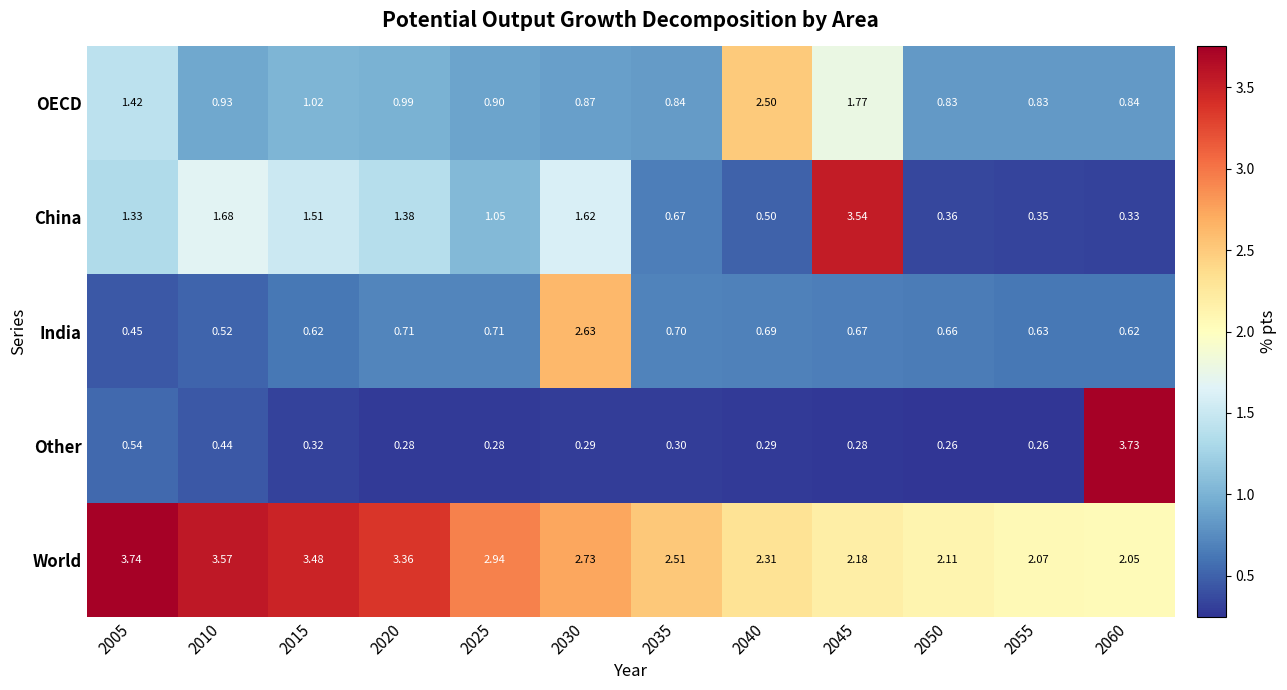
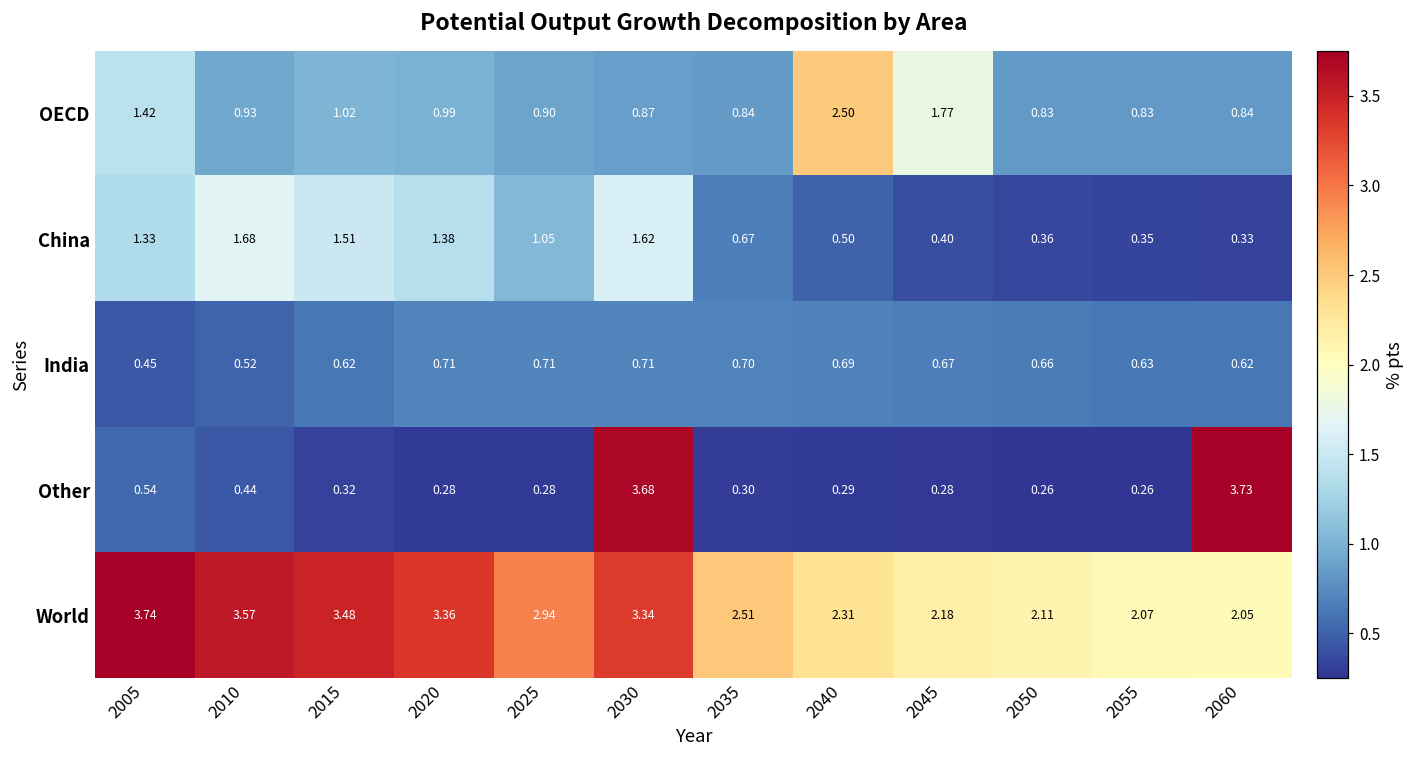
China, 2045: 3.54 -> 0.40
India, 2030: 2.63 -> 0.71
Other, 2030: 0.29 -> 3.68
World, 2030: 2.73 -> 3.34
